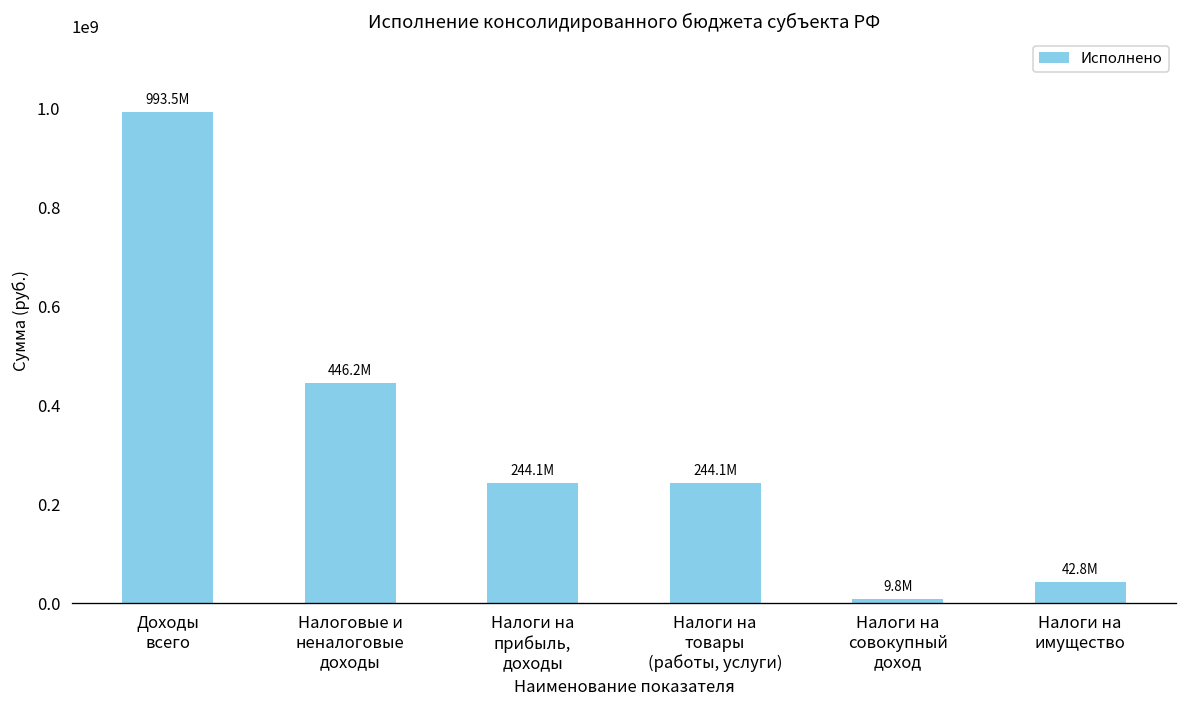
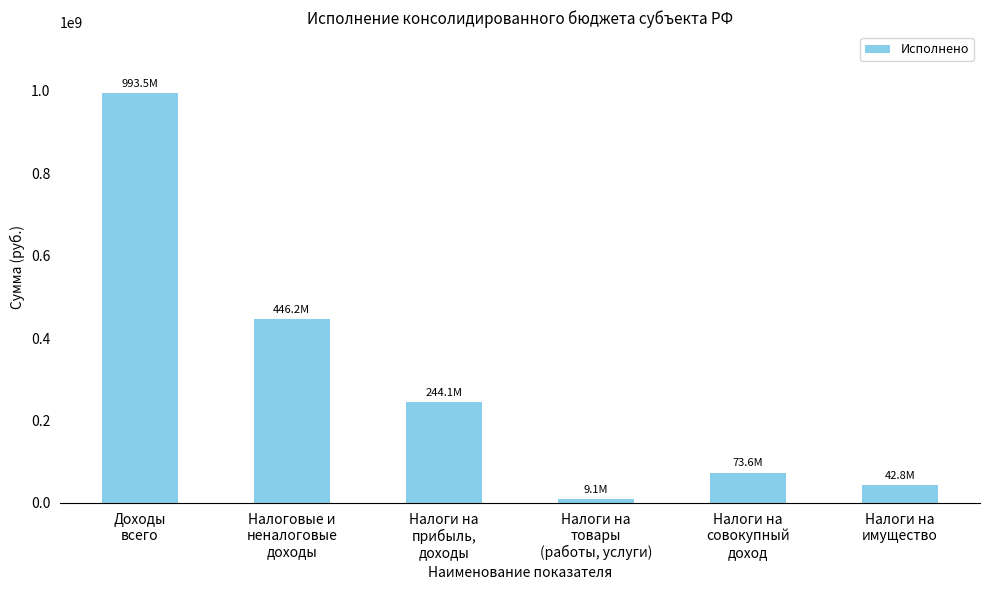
Налоги на товары (работы, услуги): 244.1M -> 9.1M
Налоги на совокупный доход: 9.8M -> 73.6M
